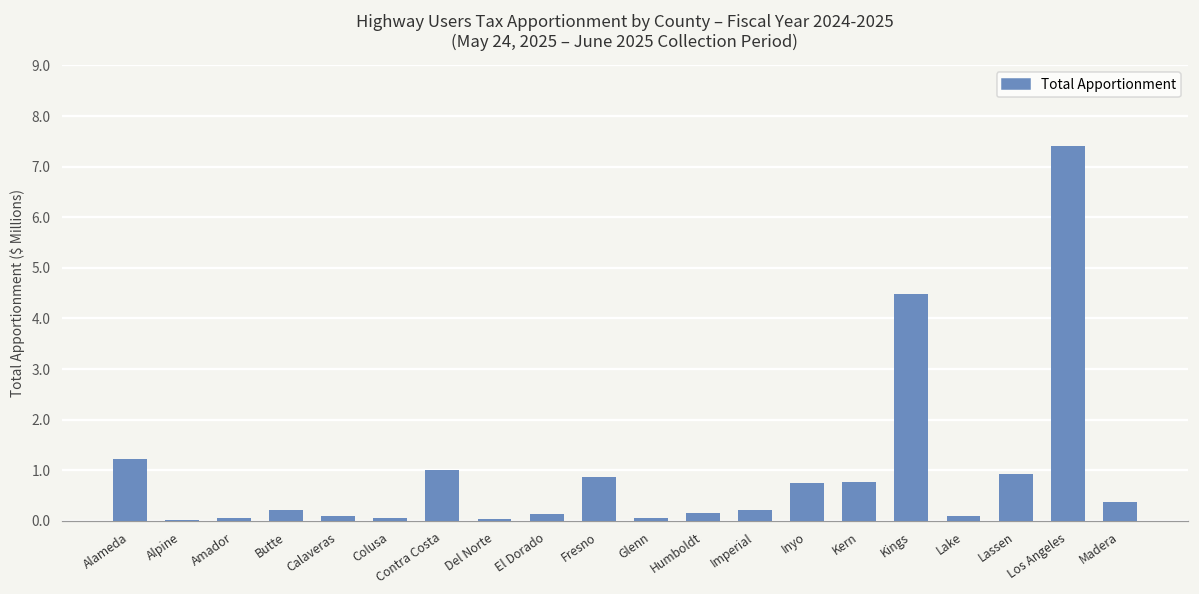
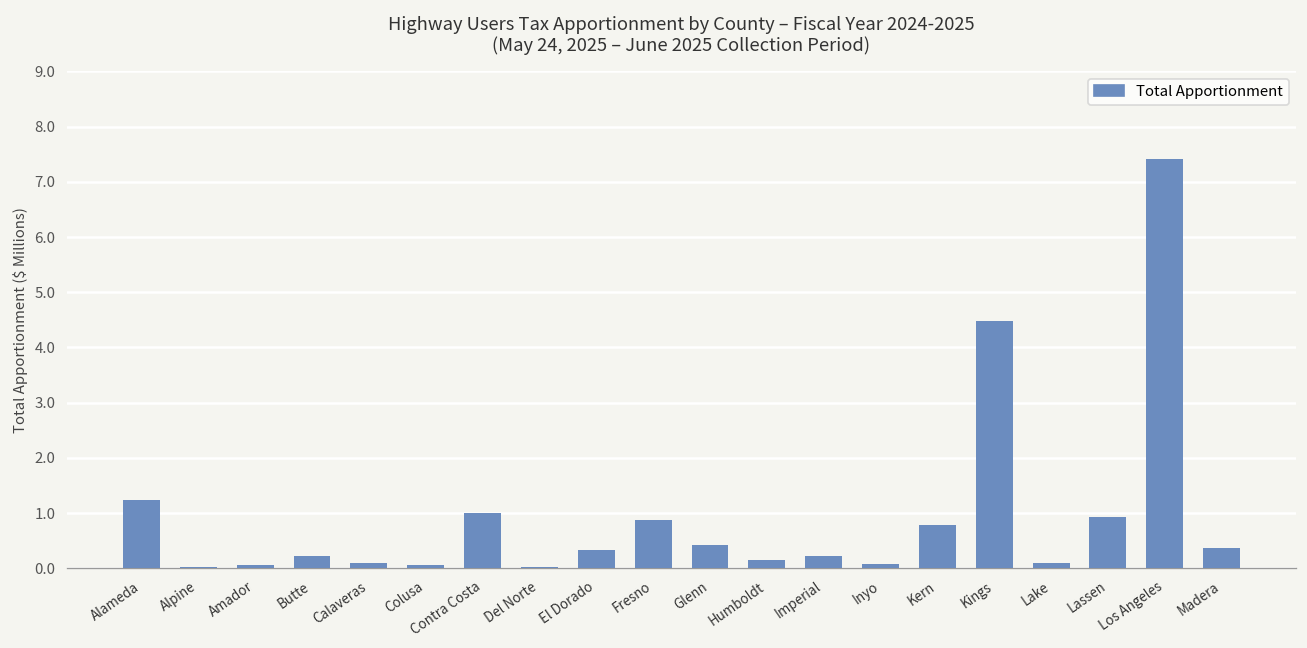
El Dorado: 0.1 -> 0.3
Glenn: 0.1 -> 0.4
Inyo: 0.7 -> 0.1
